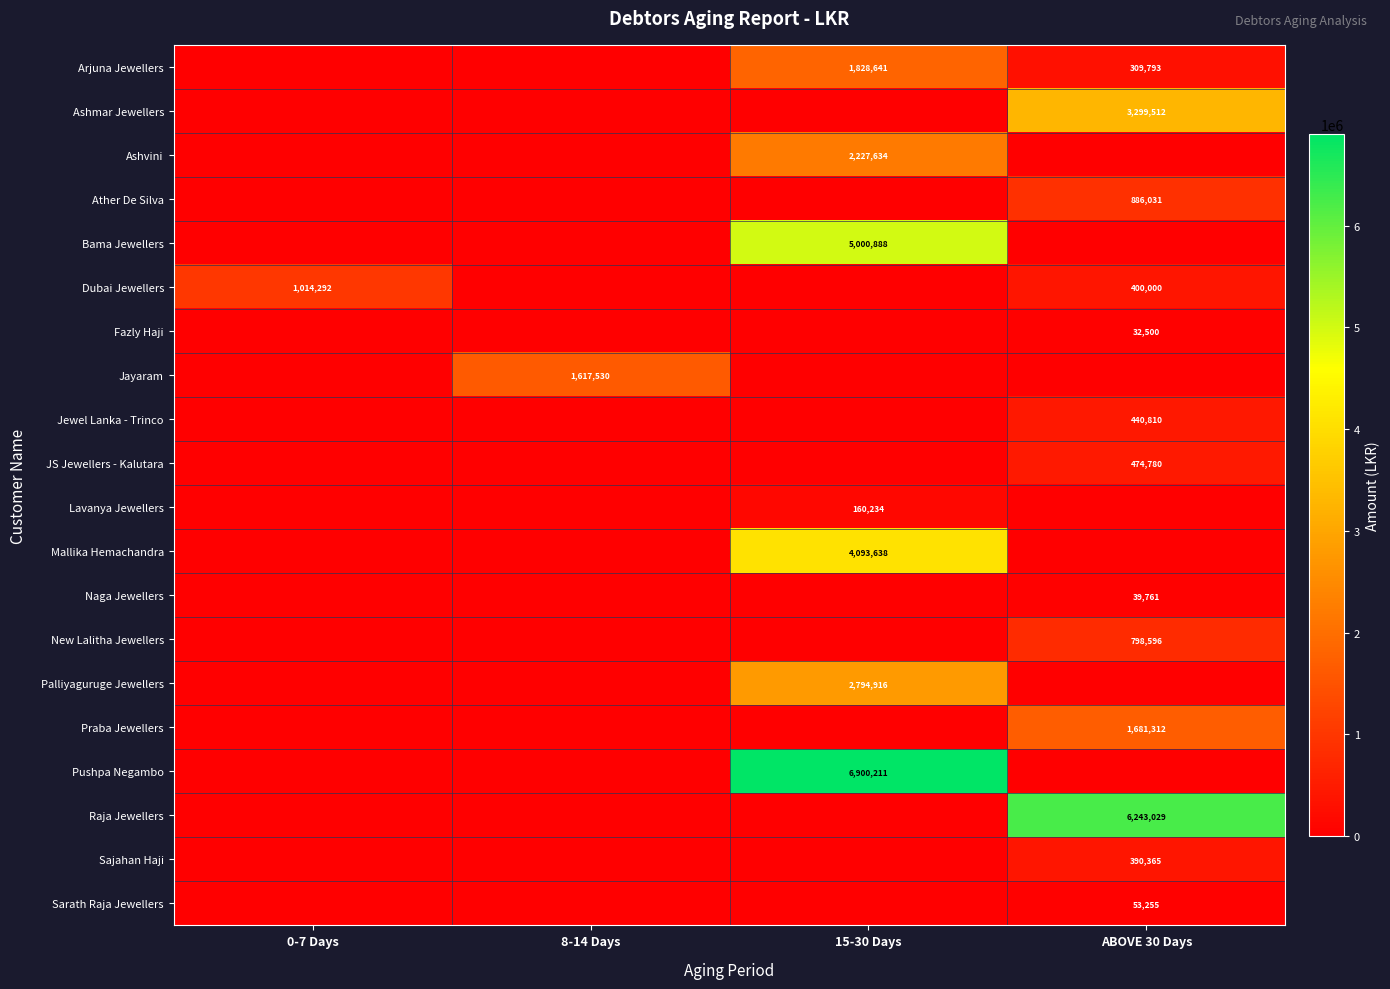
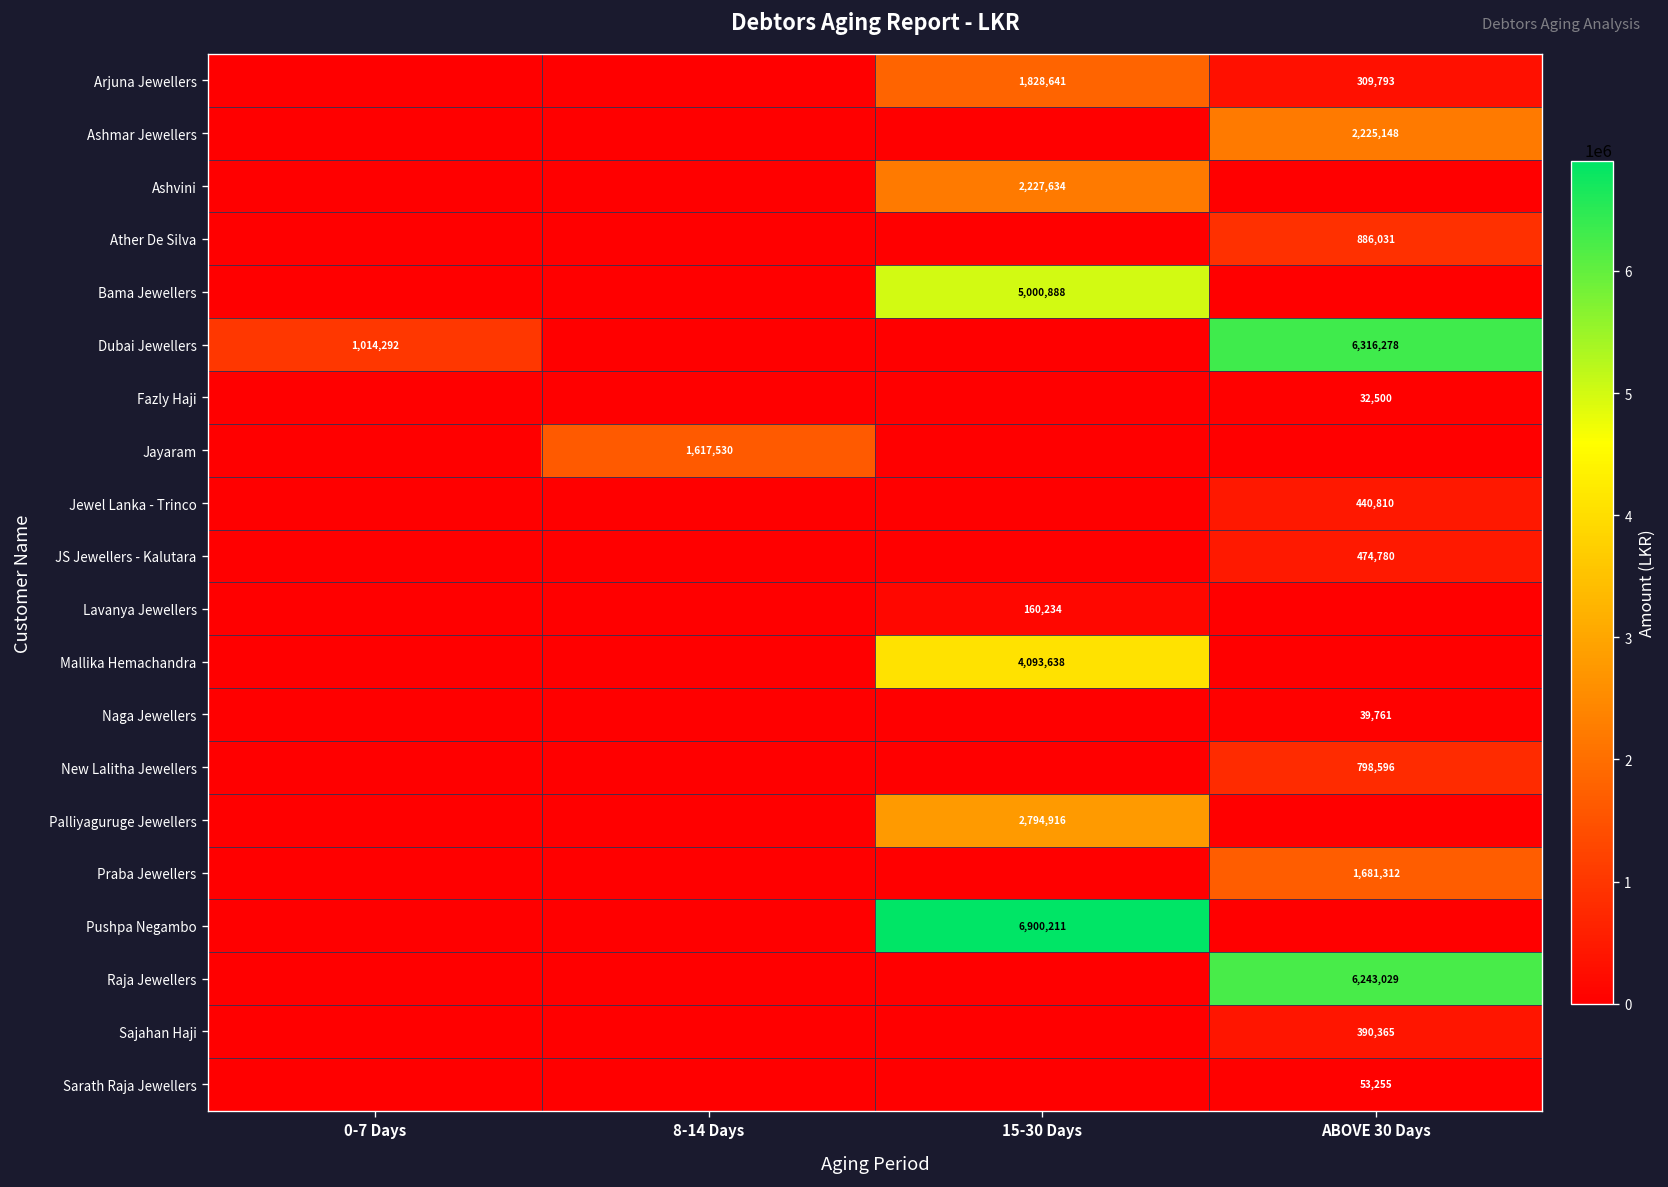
Ashmar Jewellers, ABOVE 30 Days: 3,299,512 -> 2,225,148
Dubai Jewellers, ABOVE 30 Days: 400,000 -> 6,316,278
